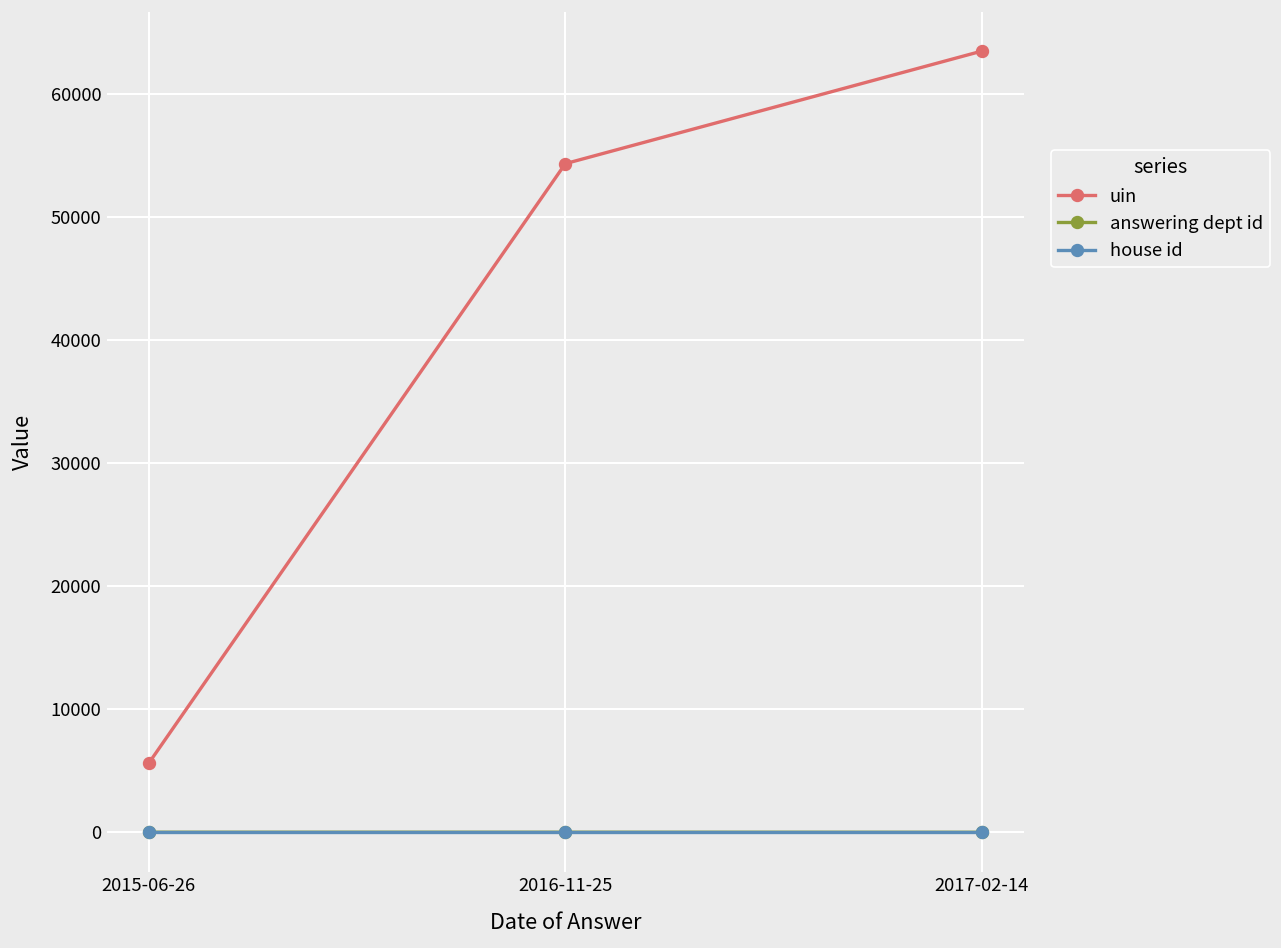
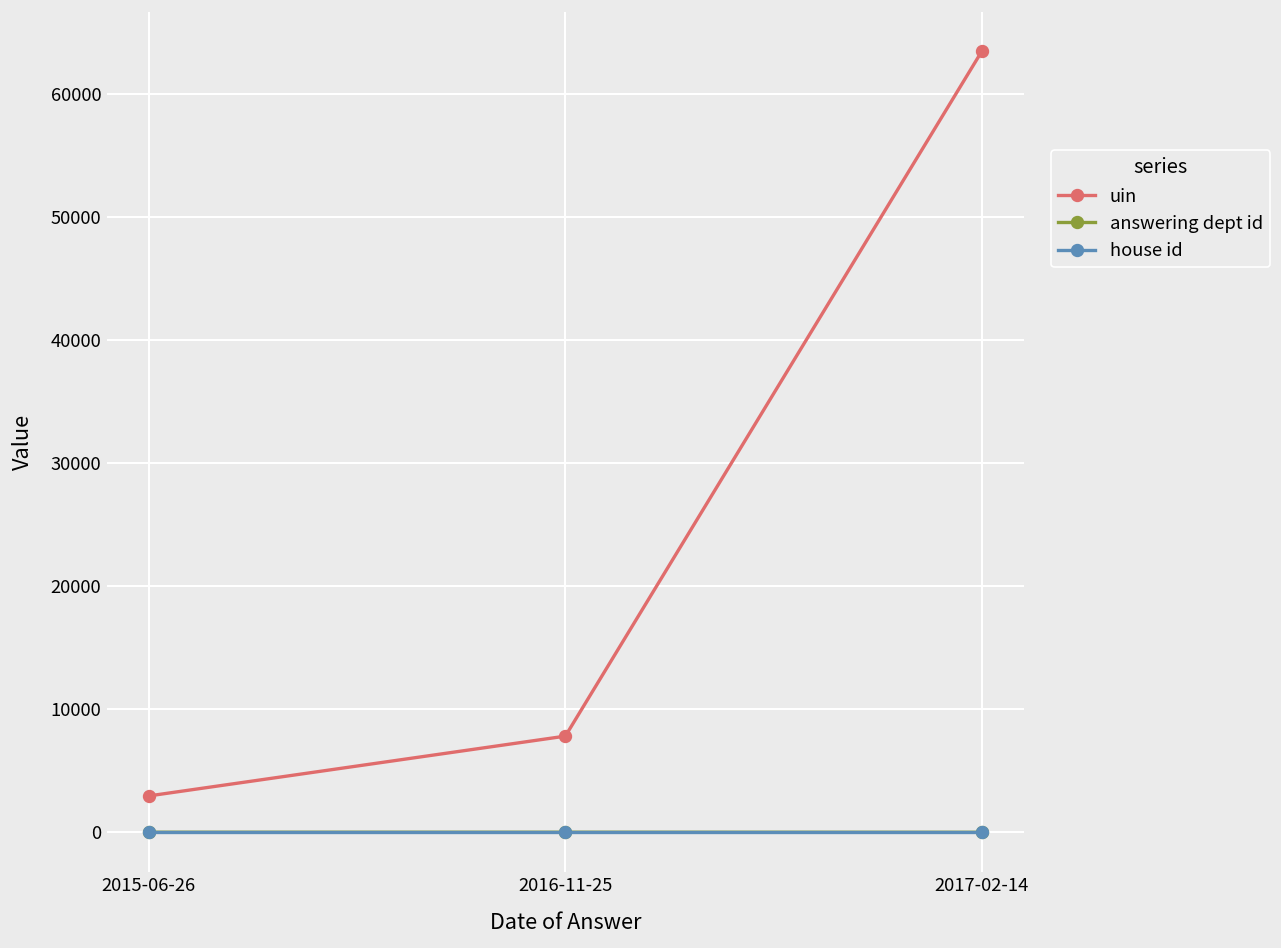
uin, 2015-06-26: 5600 -> 3000
uin, 2016-11-25: 54300 -> 7800
